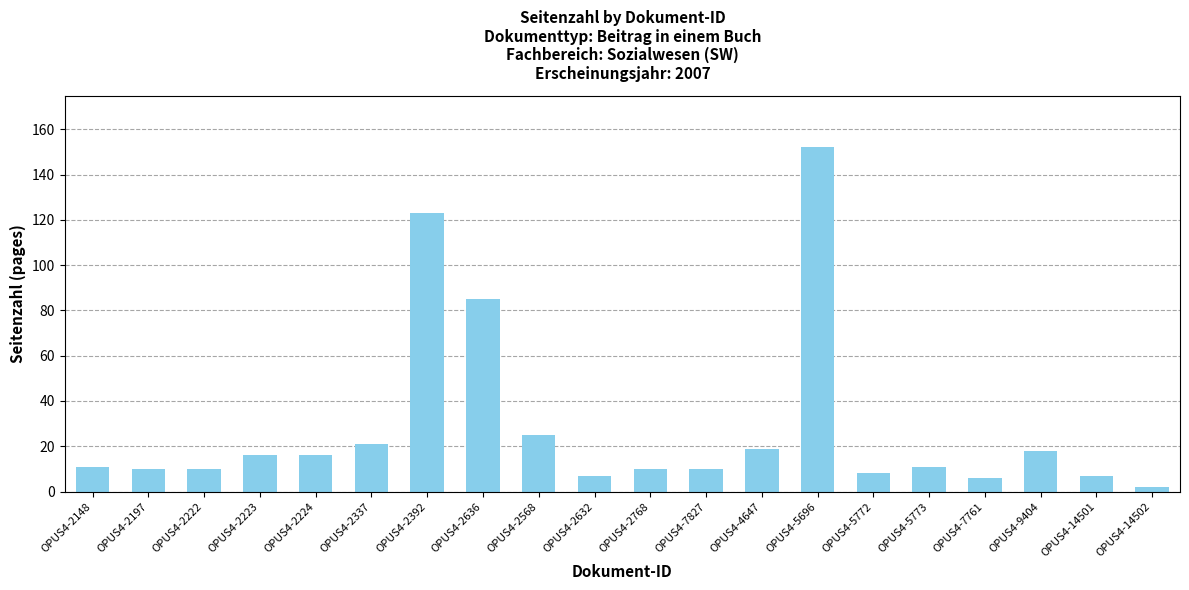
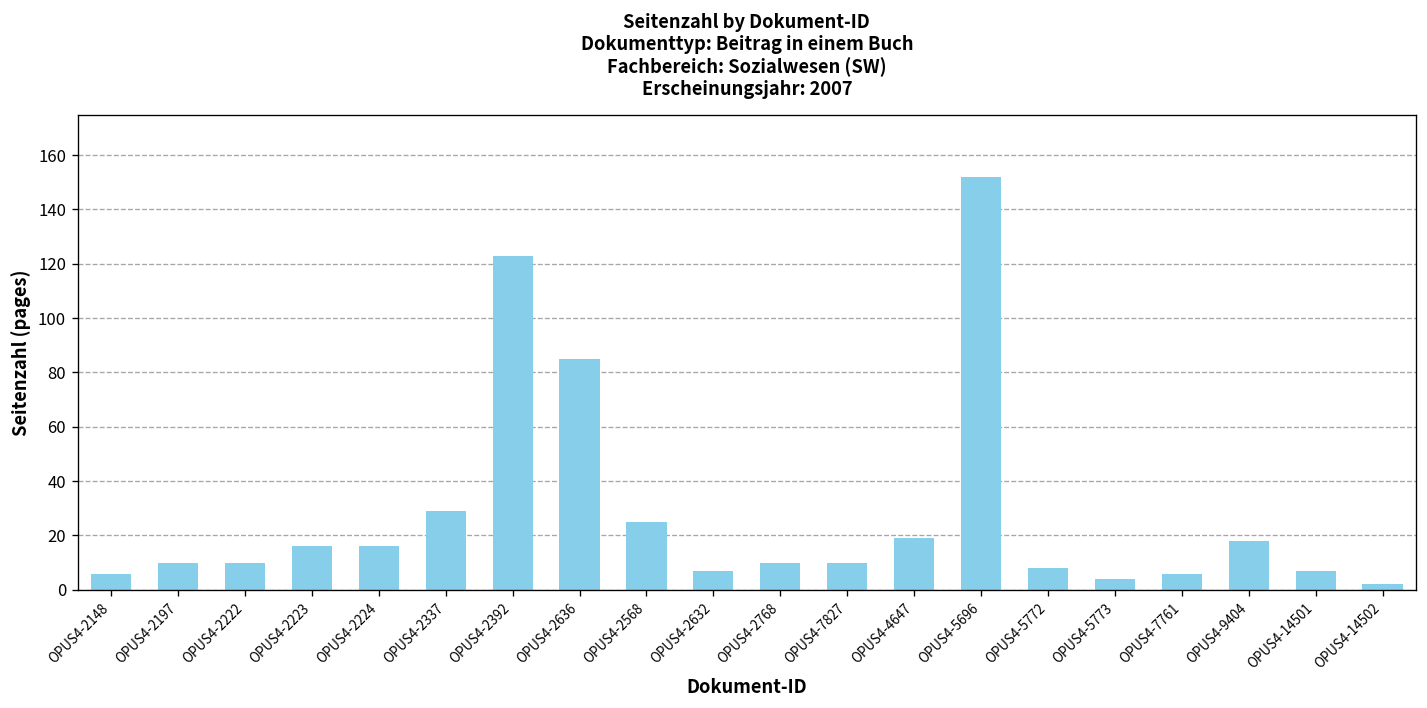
OPUS4-2148: 11 -> 6
OPUS4-2337: 21 -> 29
OPUS4-5773: 11 -> 4
